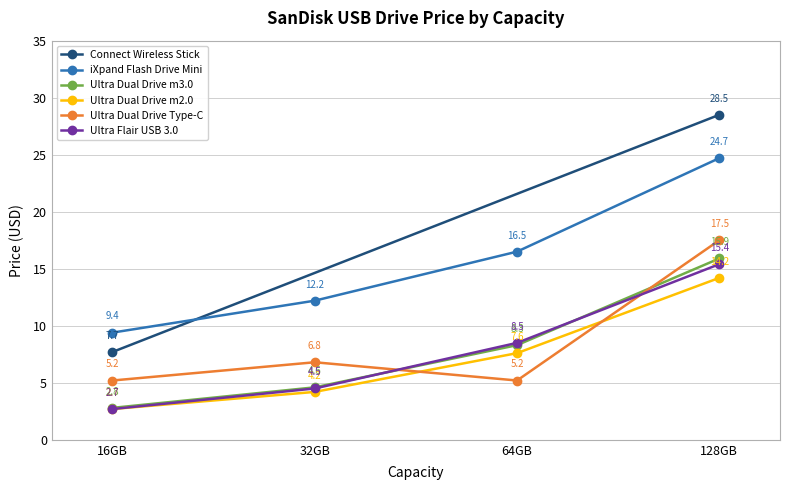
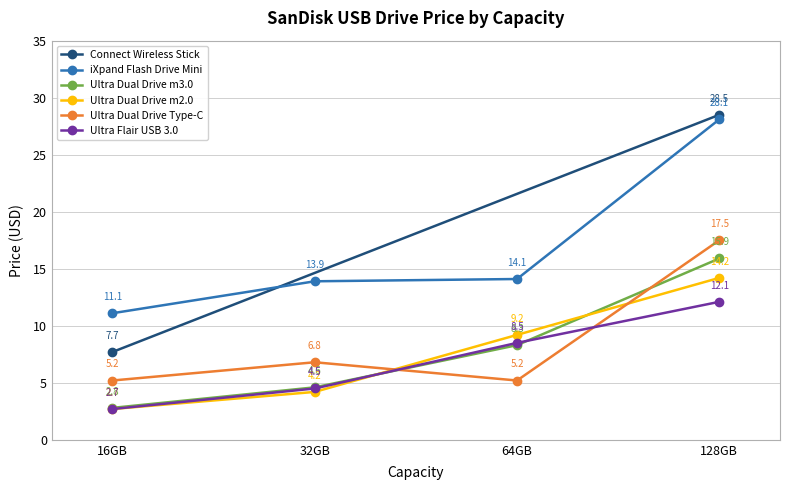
iXpand Flash Drive Mini, 16GB: 9.4 -> 11.1
iXpand Flash Drive Mini, 32GB: 12.2 -> 13.9
iXpand Flash Drive Mini, 64GB: 16.5 -> 14.1
Ultra Dual Drive m2.0, 64GB: 7.6 -> 9.2
iXpand Flash Drive Mini, 128GB: 24.7 -> 28.1
Ultra Flair USB 3.0, 128GB: 15.4 -> 12.1
